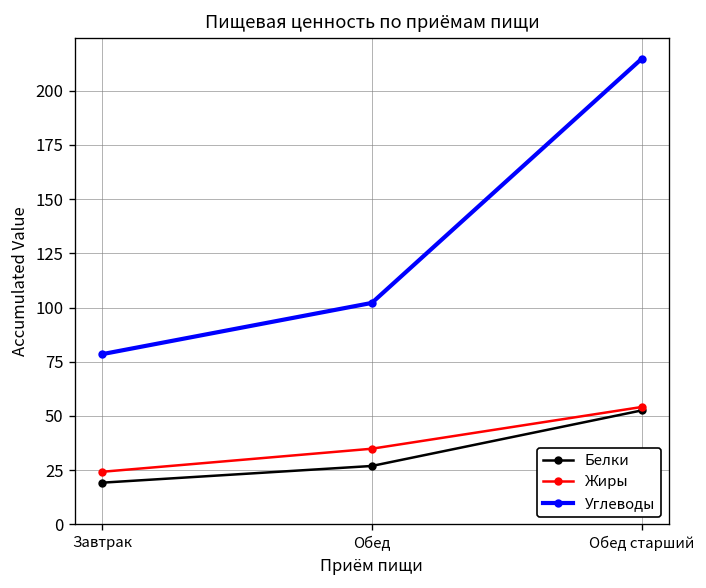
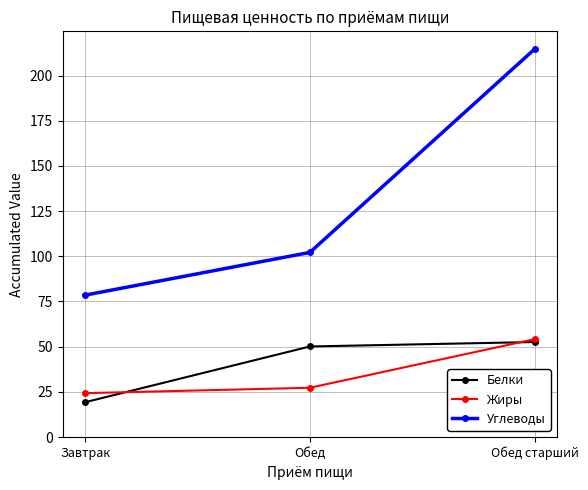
Белки, Обед: 27 -> 50
Жиры, Обед: 35 -> 27
